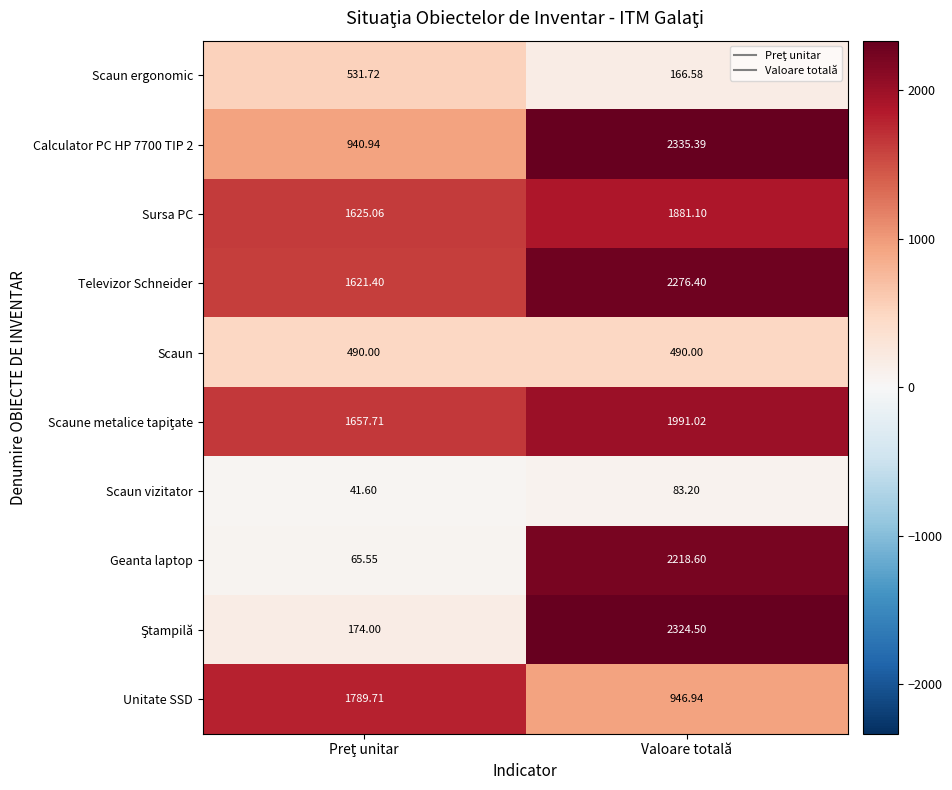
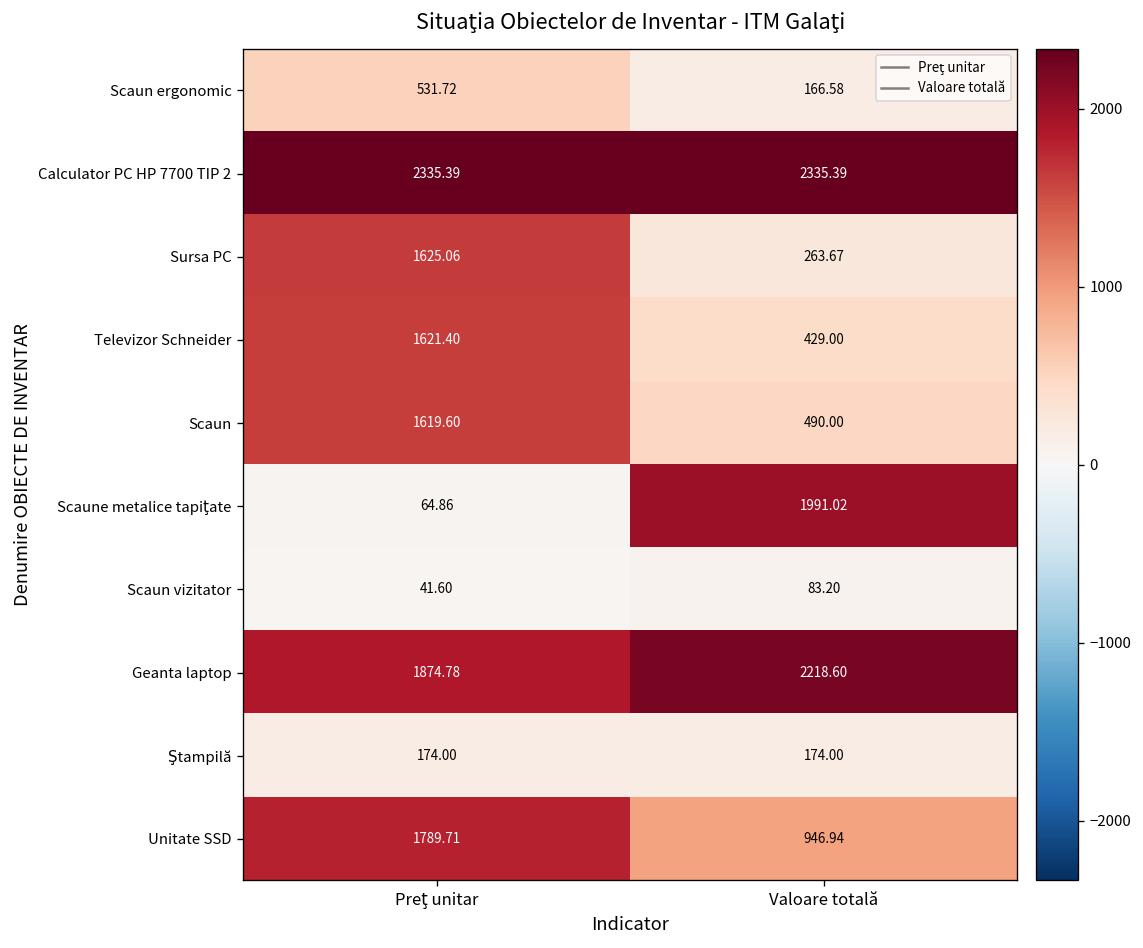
Calculator PC HP 7700 TIP 2, Preţ unitar: 940.94 -> 2335.39
Sursa PC, Valoare totală: 1881.10 -> 263.67
Televizor Schneider, Valoare totală: 2276.40 -> 429.00
Scaun, Preţ unitar: 490.00 -> 1619.60
Scaune metalice tapiţate, Preţ unitar: 1657.71 -> 64.86
Geanta laptop, Preţ unitar: 65.55 -> 1874.78
Ştampilă, Valoare totală: 2324.50 -> 174.00
